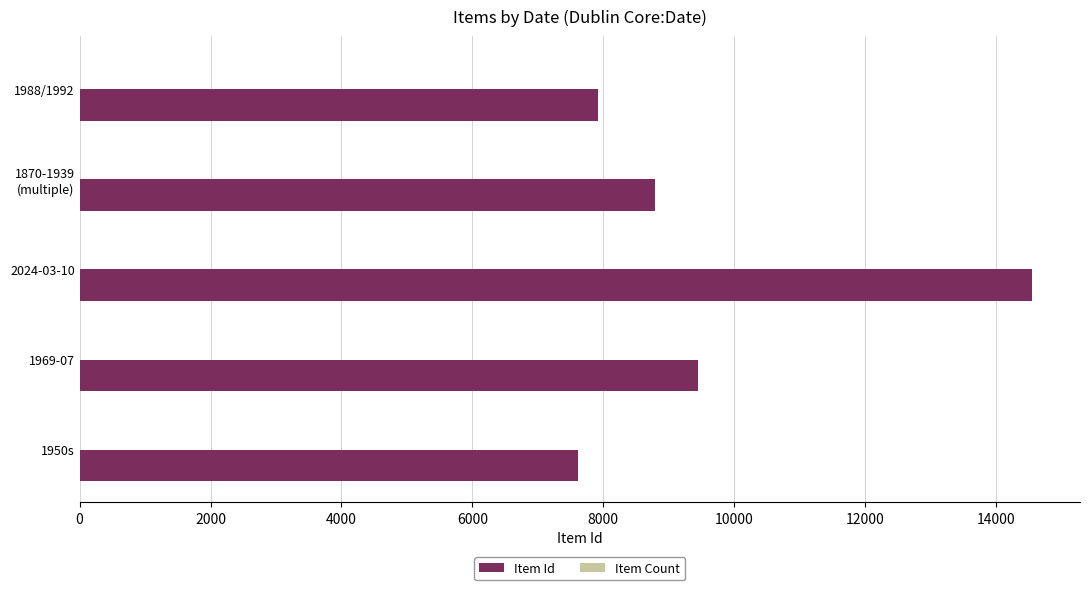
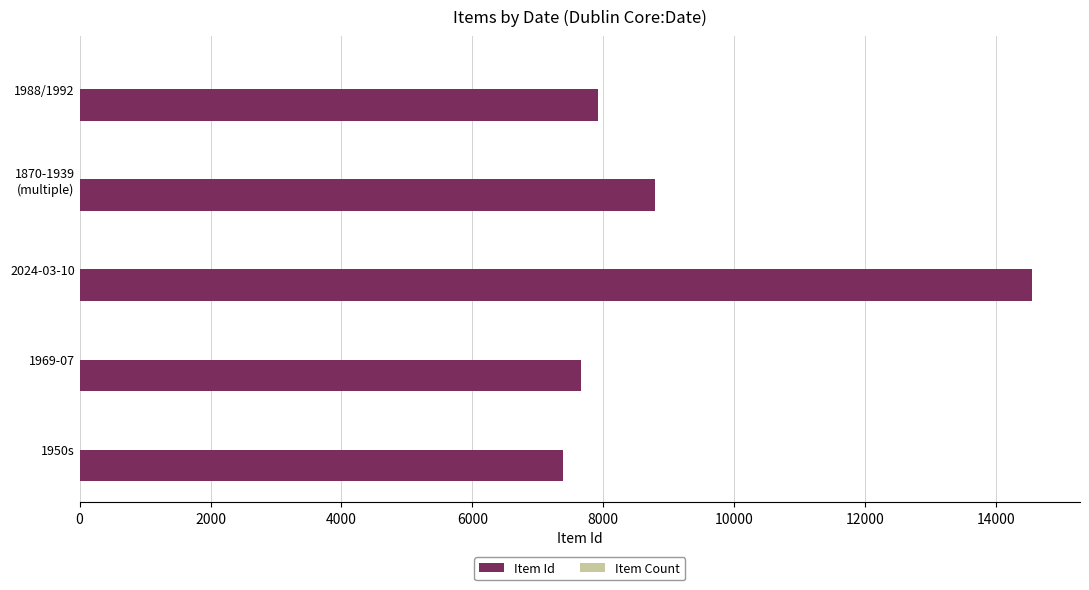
Item Id, 1969-07: 9500 -> 7700
Item Id, 1950s: 7600 -> 7400
